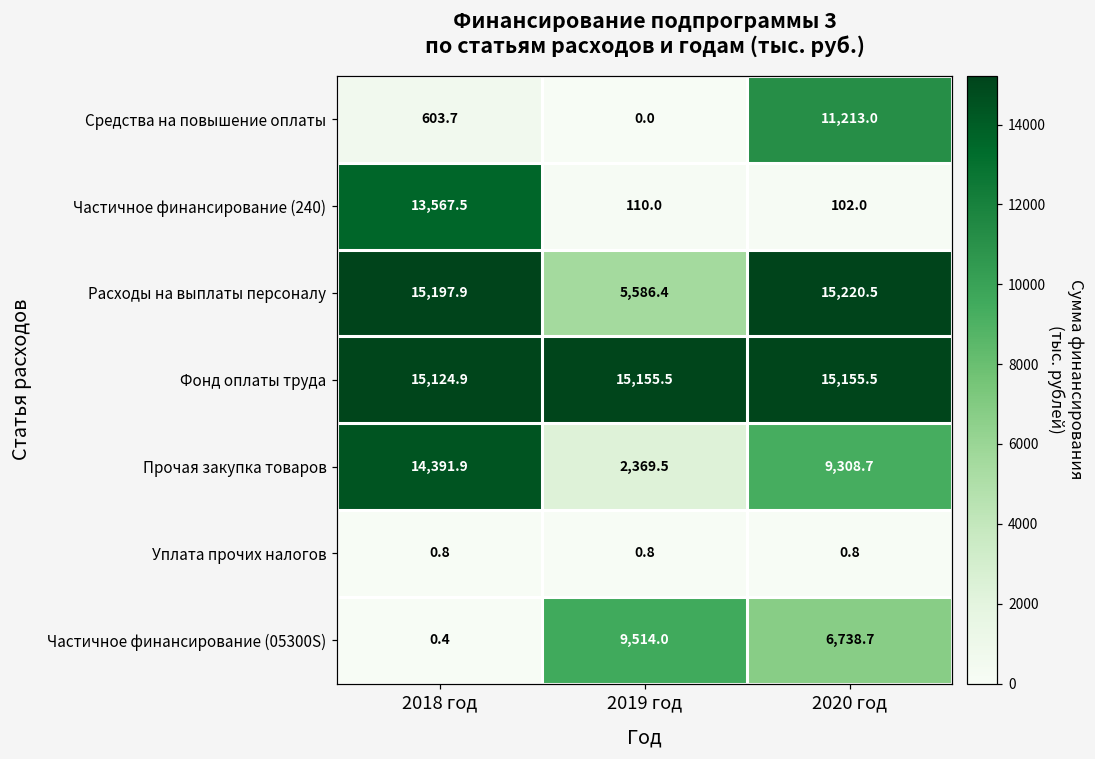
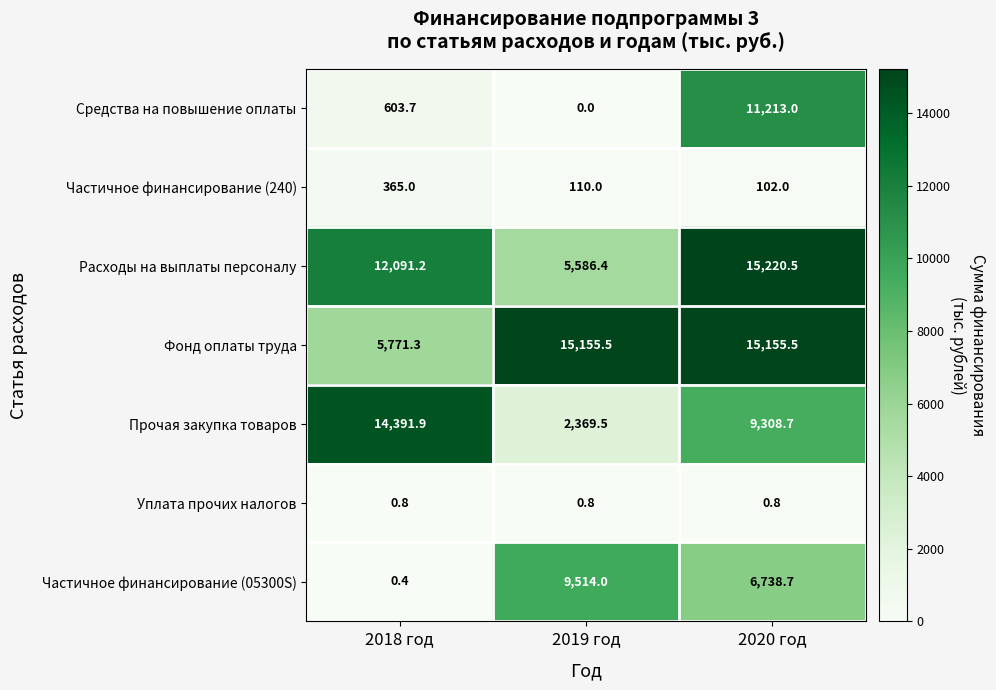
Частичное финансирование (240), 2018 год: 13,567.5 -> 365.0
Расходы на выплаты персоналу, 2018 год: 15,197.9 -> 12,091.2
Фонд оплаты труда, 2018 год: 15,124.9 -> 5,771.3
